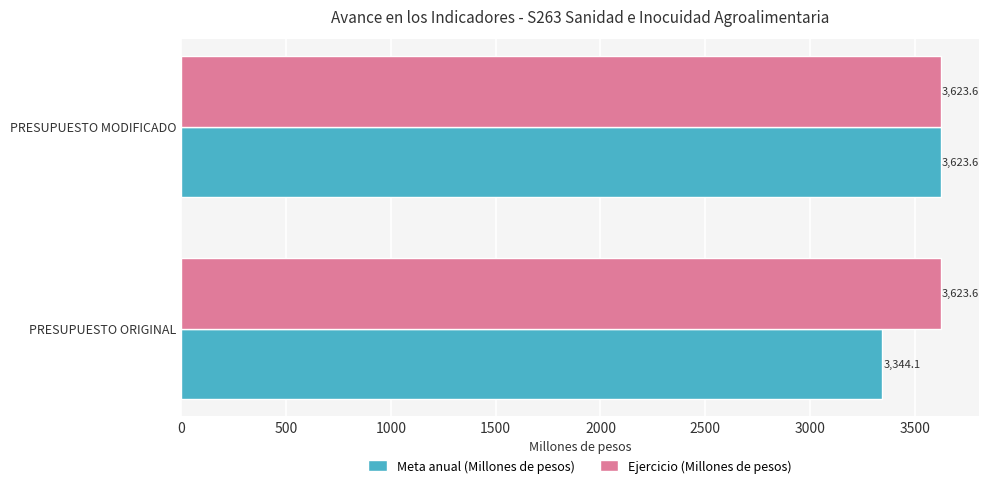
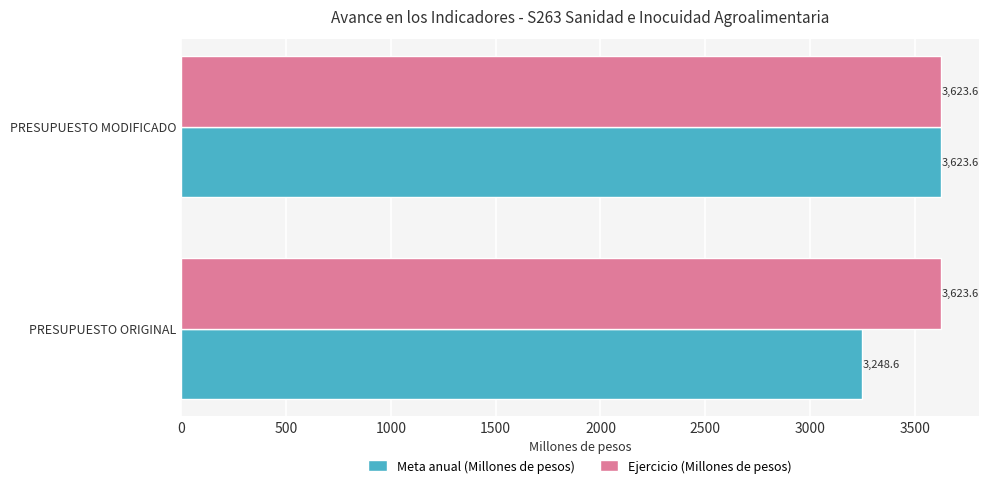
Meta anual (Millones de pesos), PRESUPUESTO ORIGINAL: 3,344.1 -> 3,248.6
